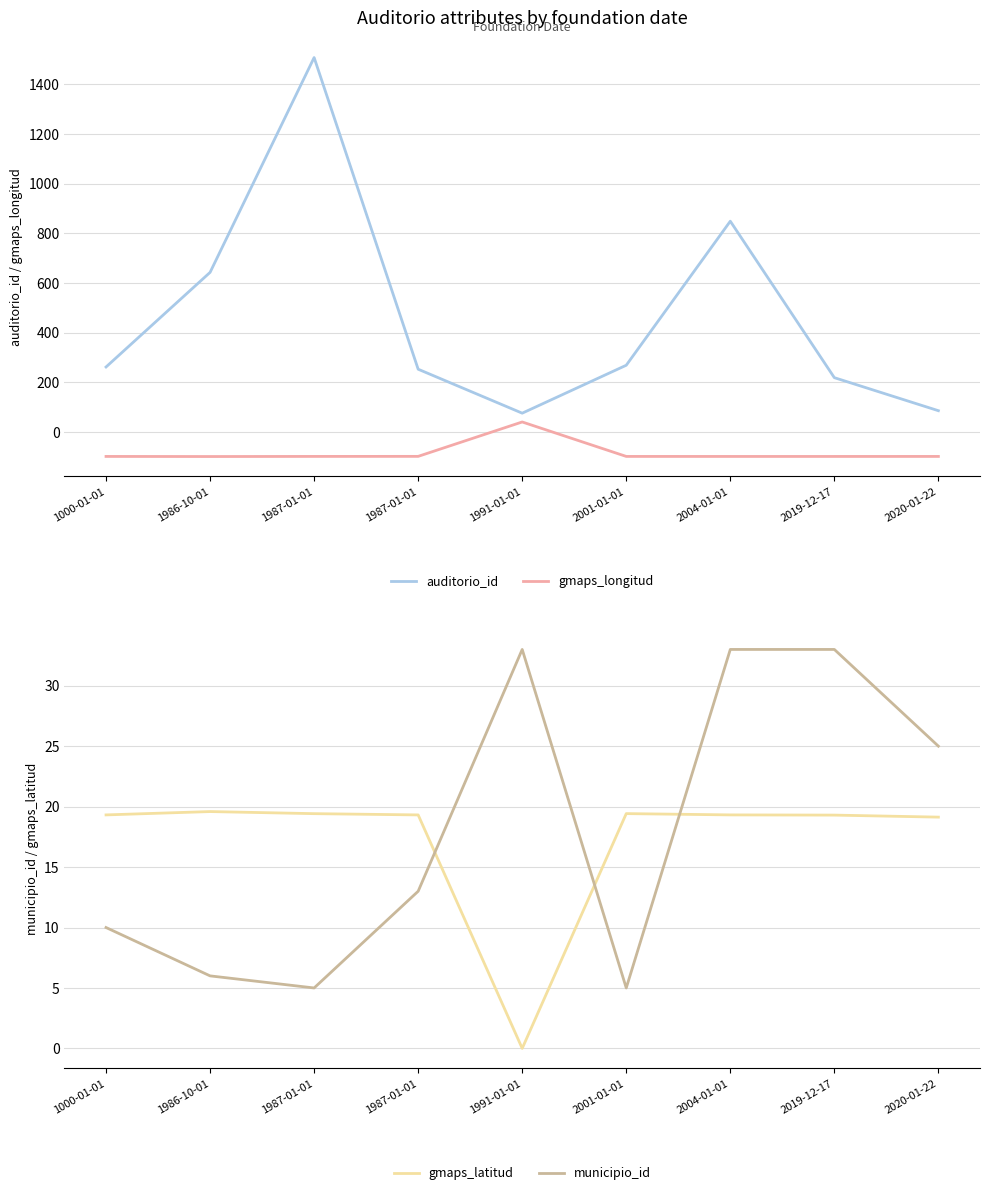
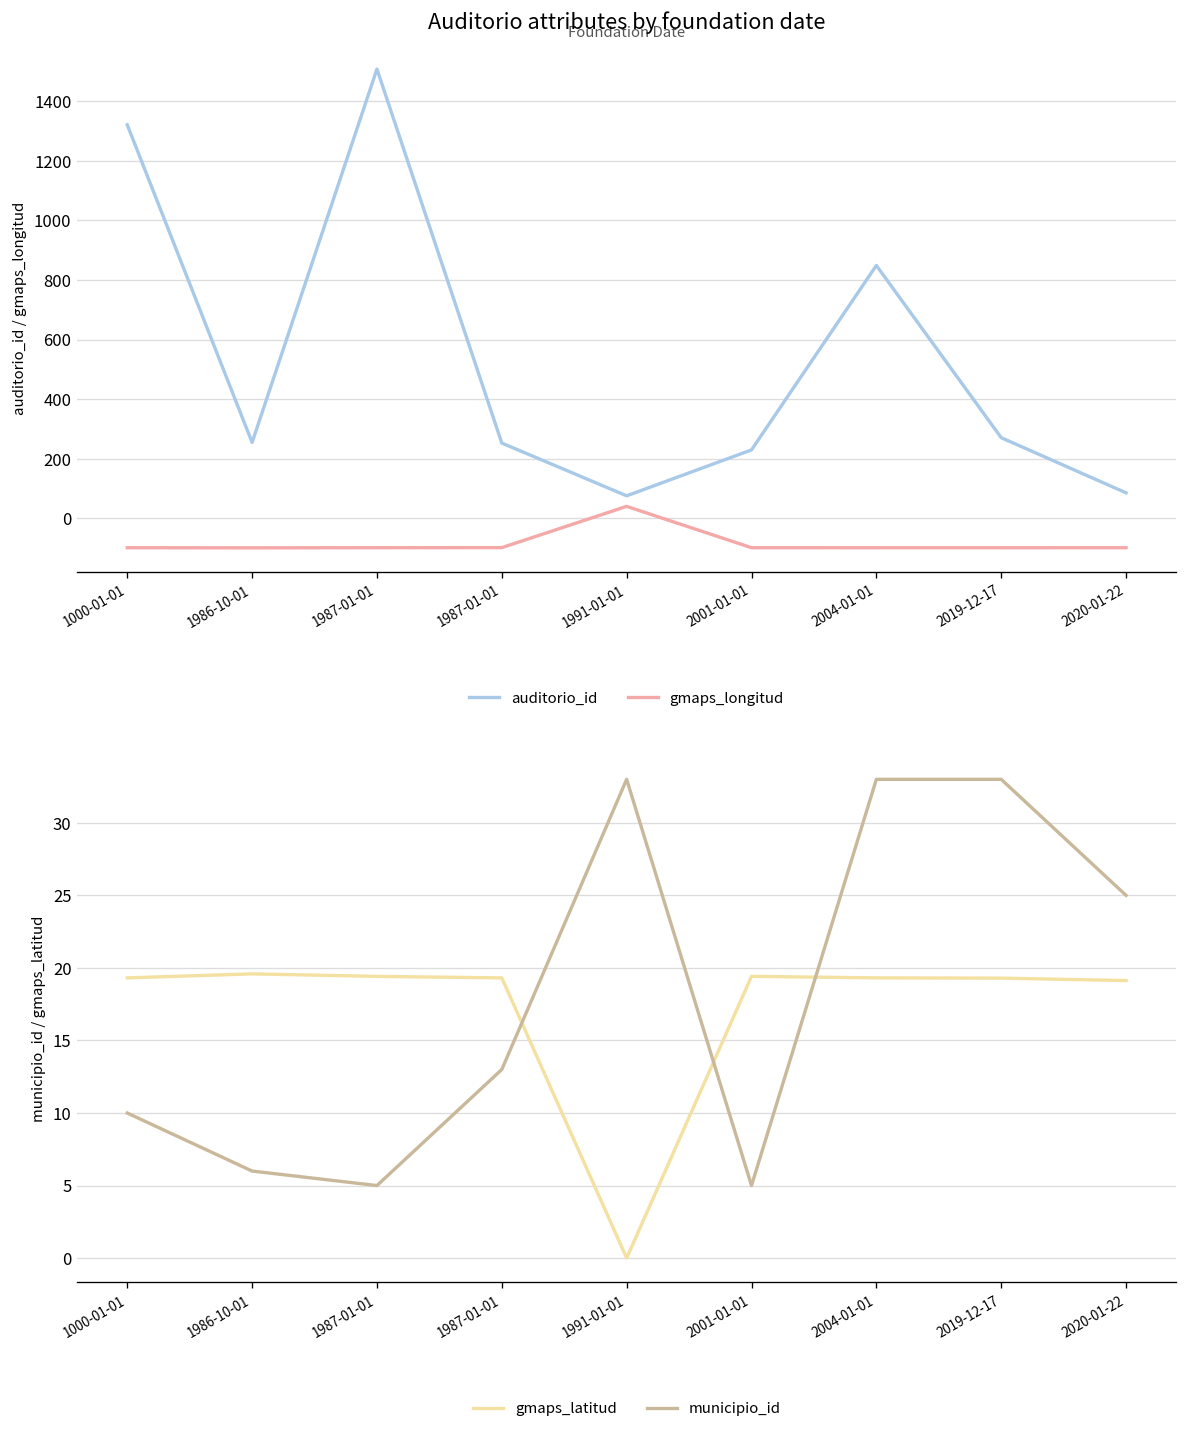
Auditorio attributes by foundation date, auditorio_id, 1000-01-01: 260 -> 1320
Auditorio attributes by foundation date, auditorio_id, 1986-10-01: 640 -> 260
Auditorio attributes by foundation date, auditorio_id, 2001-01-01: 270 -> 230
Auditorio attributes by foundation date, auditorio_id, 2019-12-17: 220 -> 270
